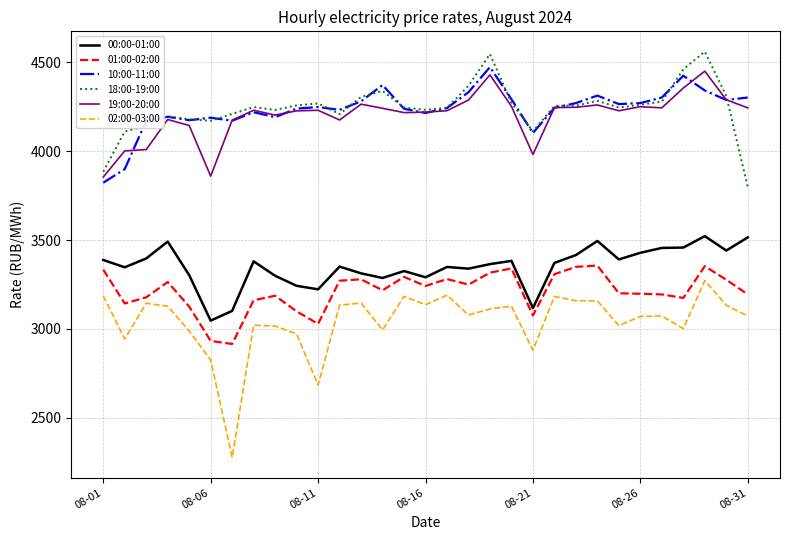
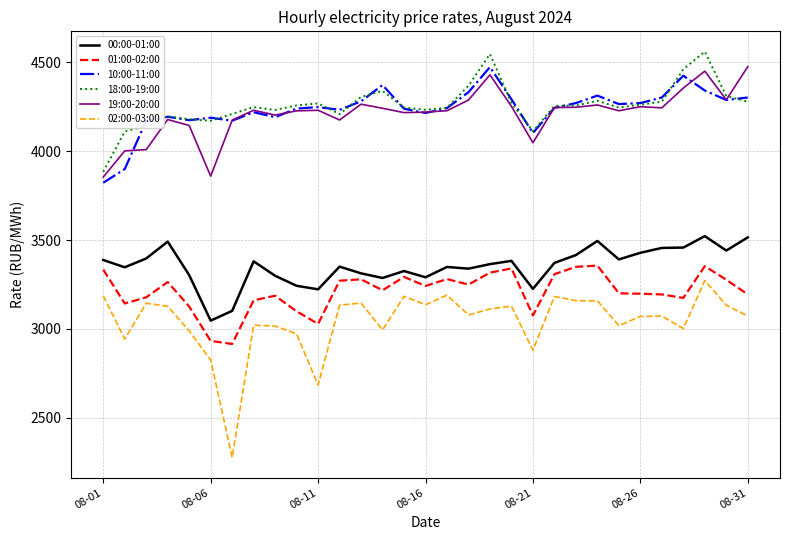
00:00-01:00, 08-21: 3120 -> 3230
19:00-20:00, 08-21: 3980 -> 4050
18:00-19:00, 08-31: 3800 -> 4280
19:00-20:00, 08-31: 4240 -> 4470
